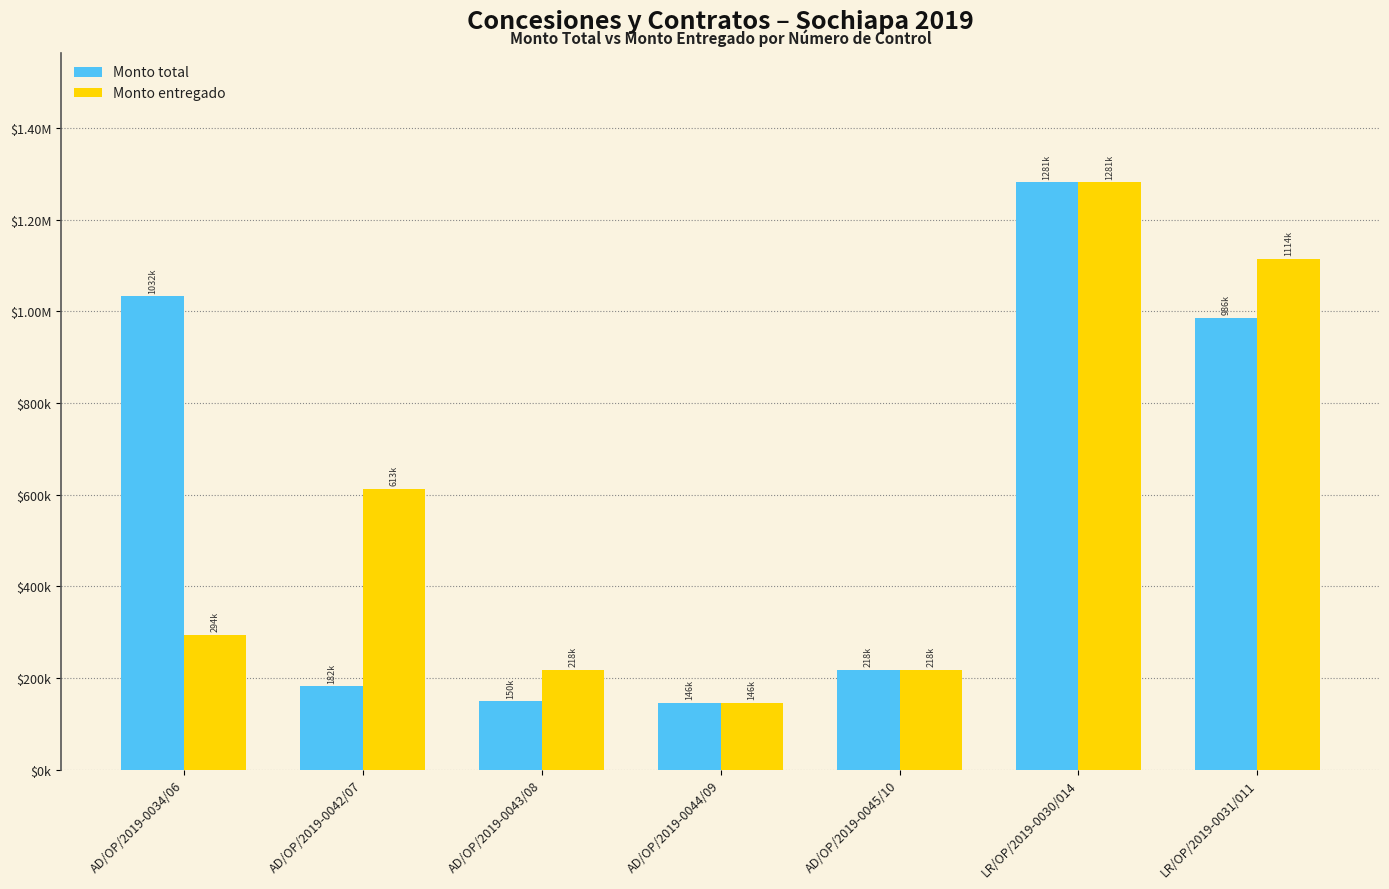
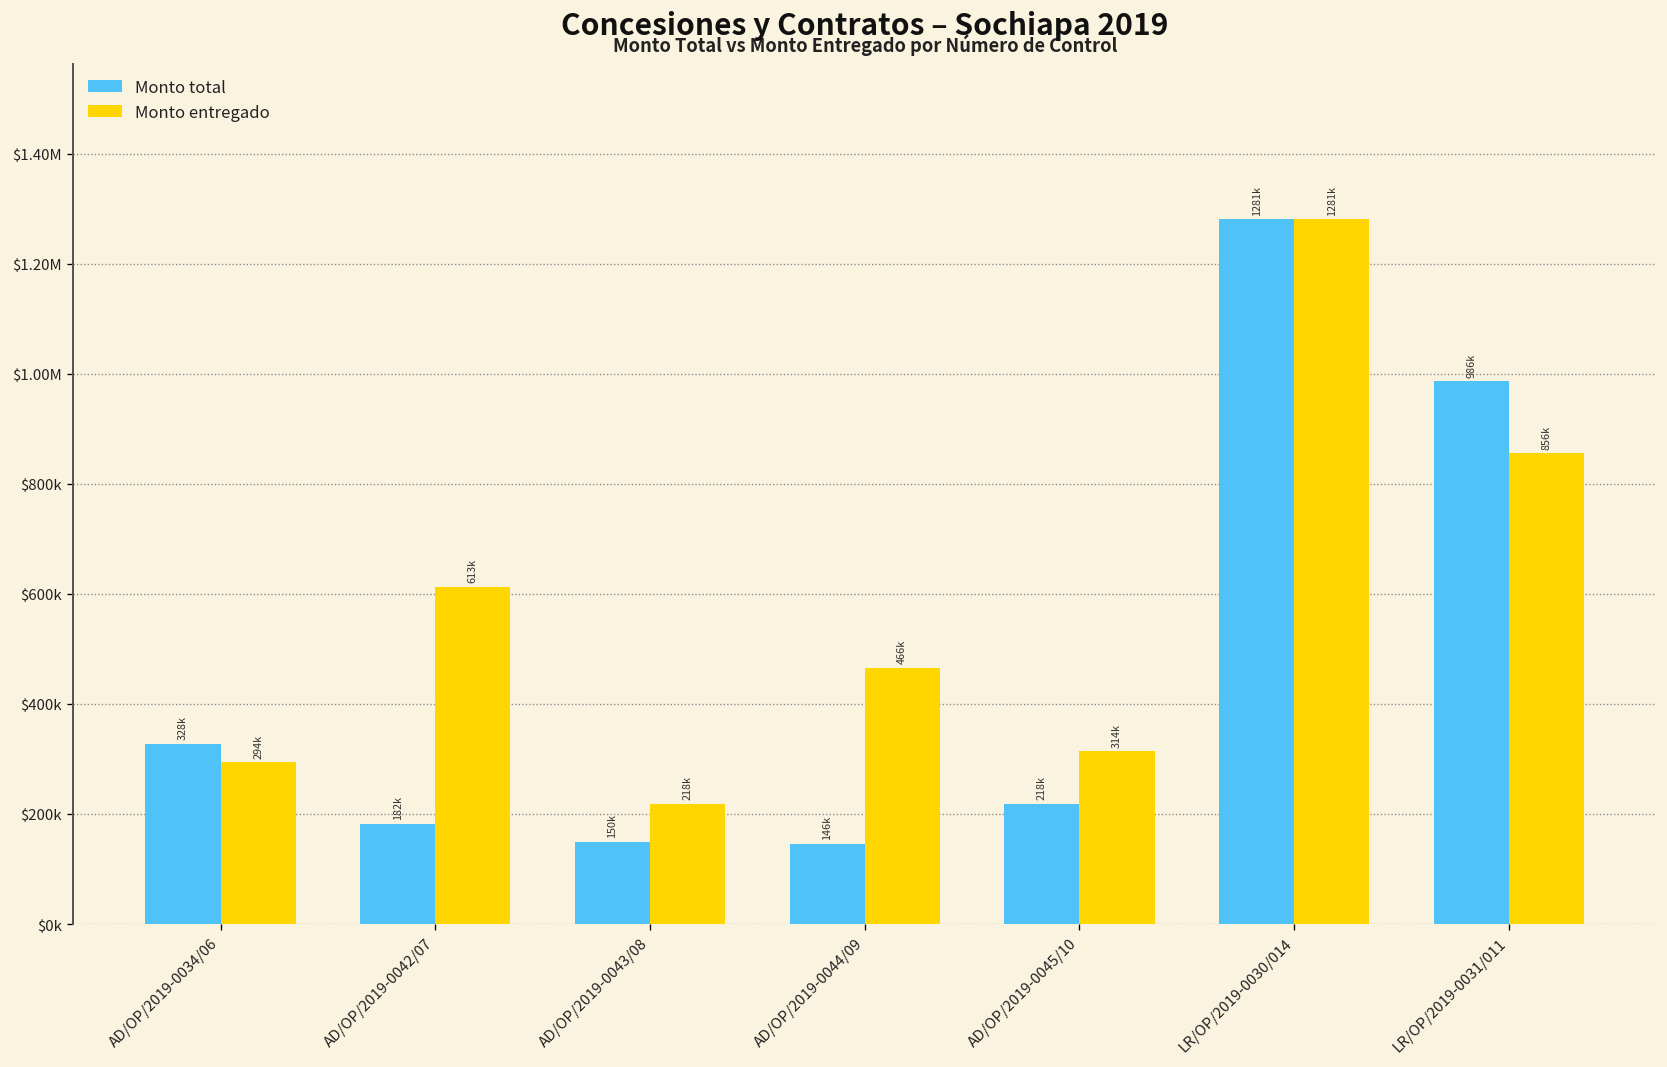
Monto total, AD/OP/2019-0034/06: 1032k -> 328k
Monto entregado, AD/OP/2019-0044/09: 146k -> 466k
Monto entregado, AD/OP/2019-0045/10: 218k -> 314k
Monto entregado, LR/OP/2019-0031/011: 1114k -> 856k
